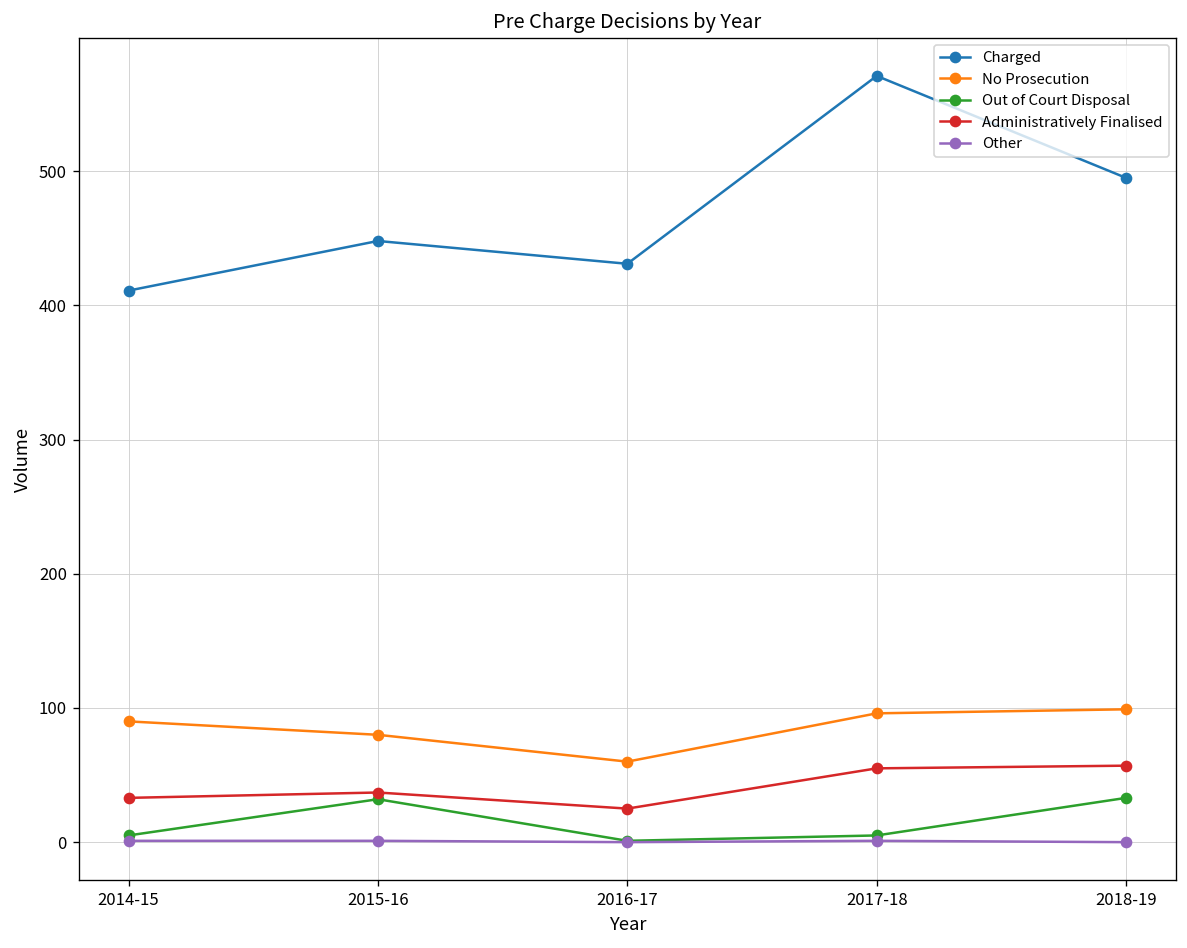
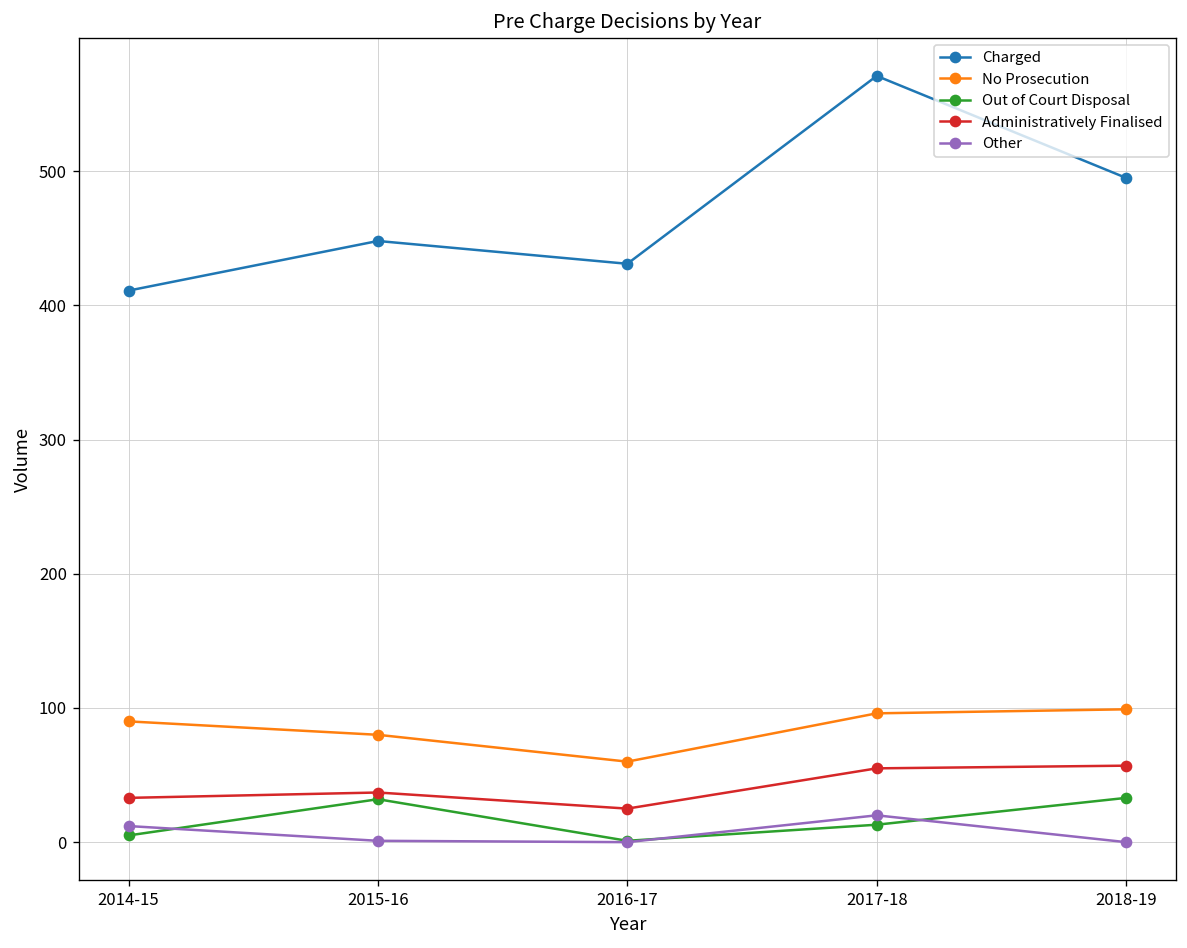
Other, 2014-15: 1 -> 12
Out of Court Disposal, 2017-18: 5 -> 13
Other, 2017-18: 1 -> 20
